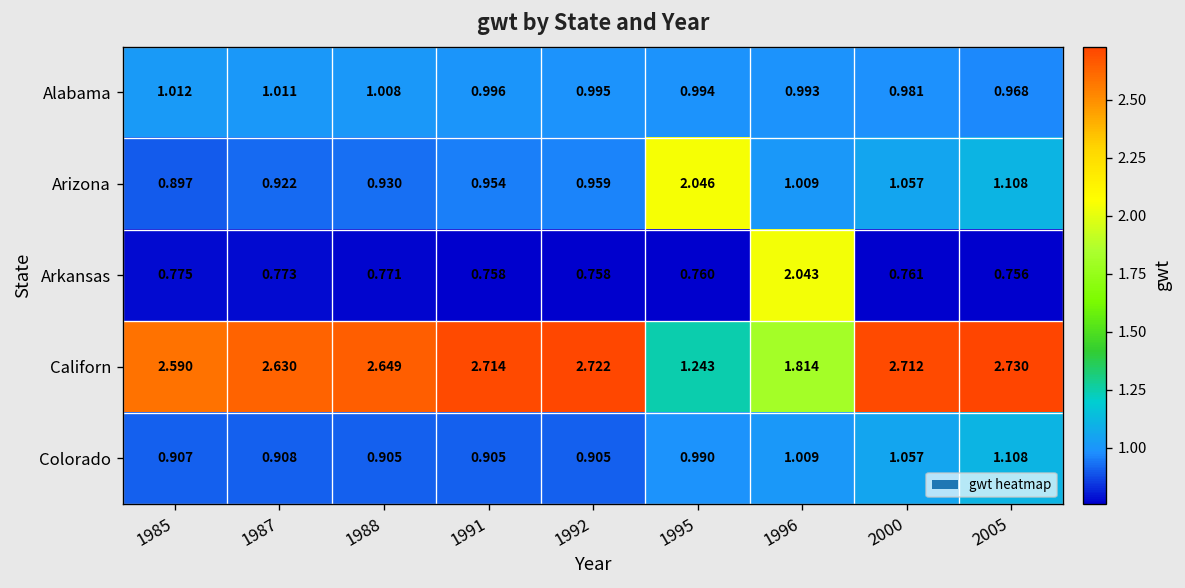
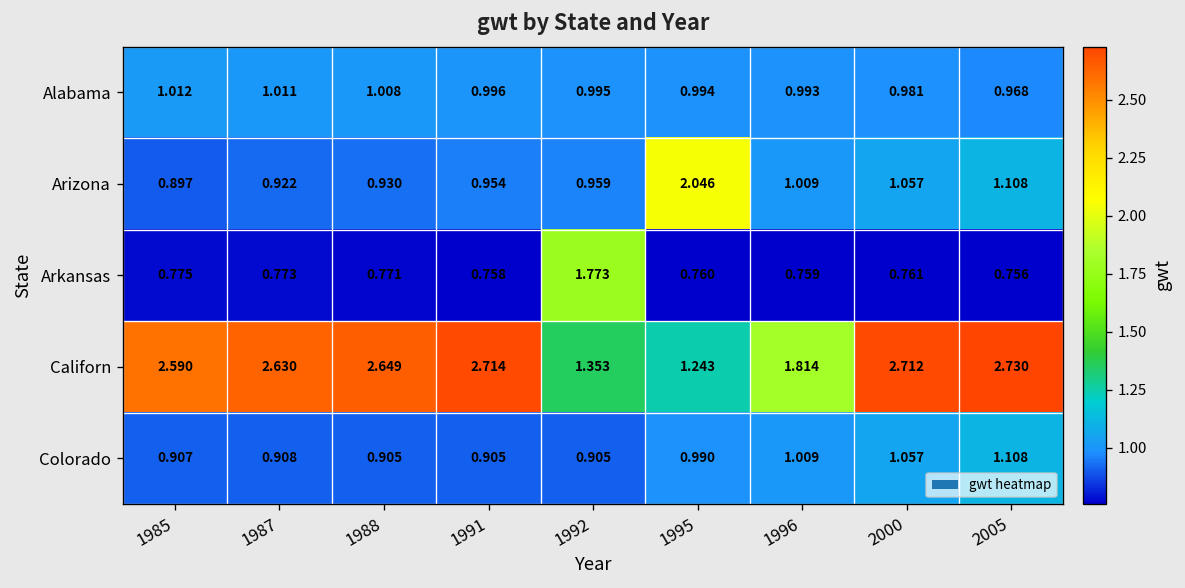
Arkansas, 1992: 0.758 -> 1.773
Arkansas, 1996: 2.043 -> 0.759
Californ, 1992: 2.722 -> 1.353
